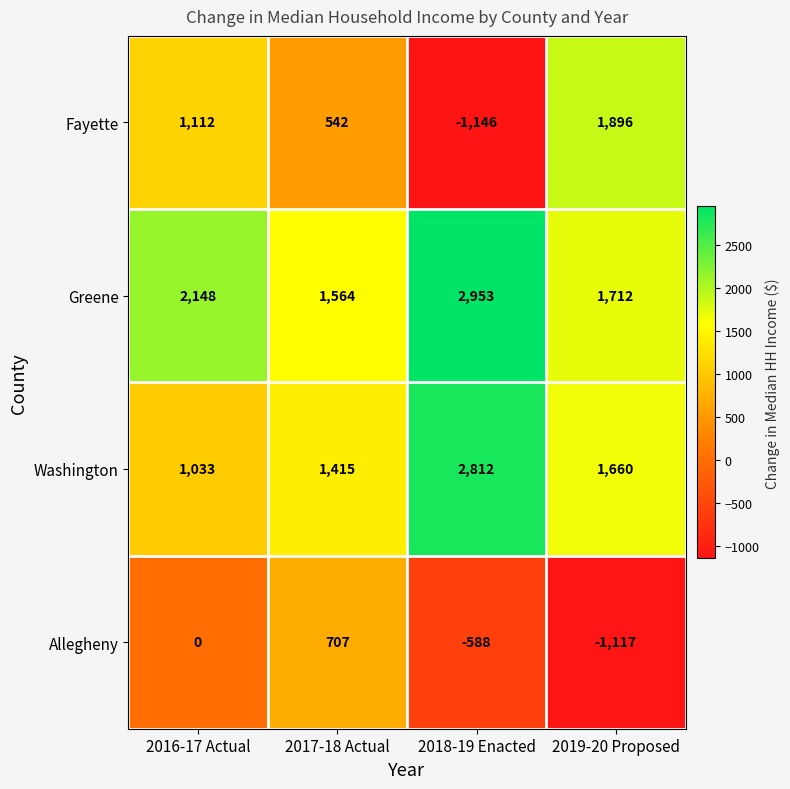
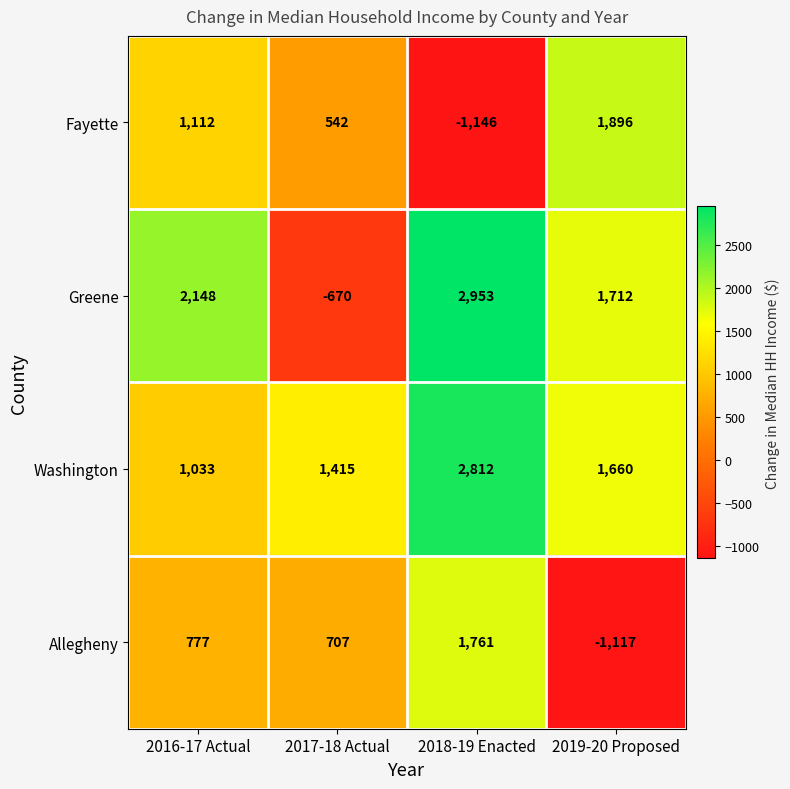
Greene, 2017-18 Actual: 1,564 -> -670
Allegheny, 2016-17 Actual: 0 -> 777
Allegheny, 2018-19 Enacted: -588 -> 1,761
